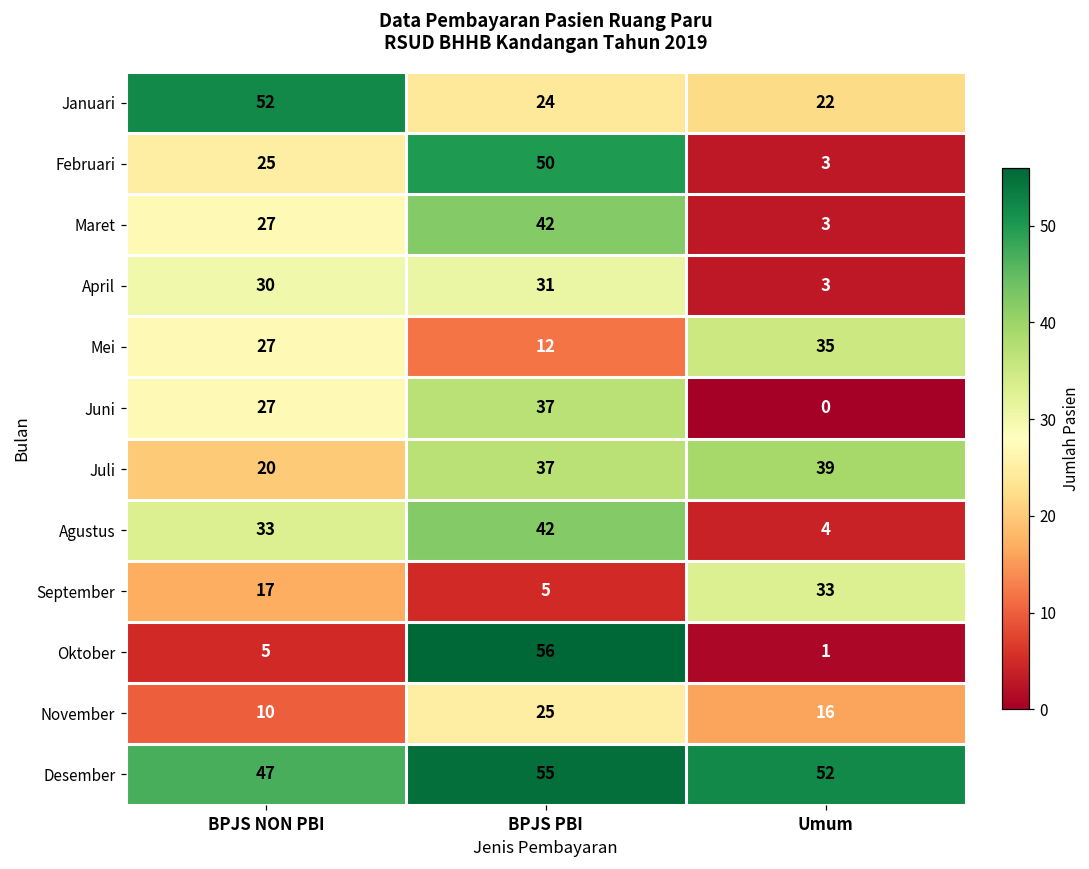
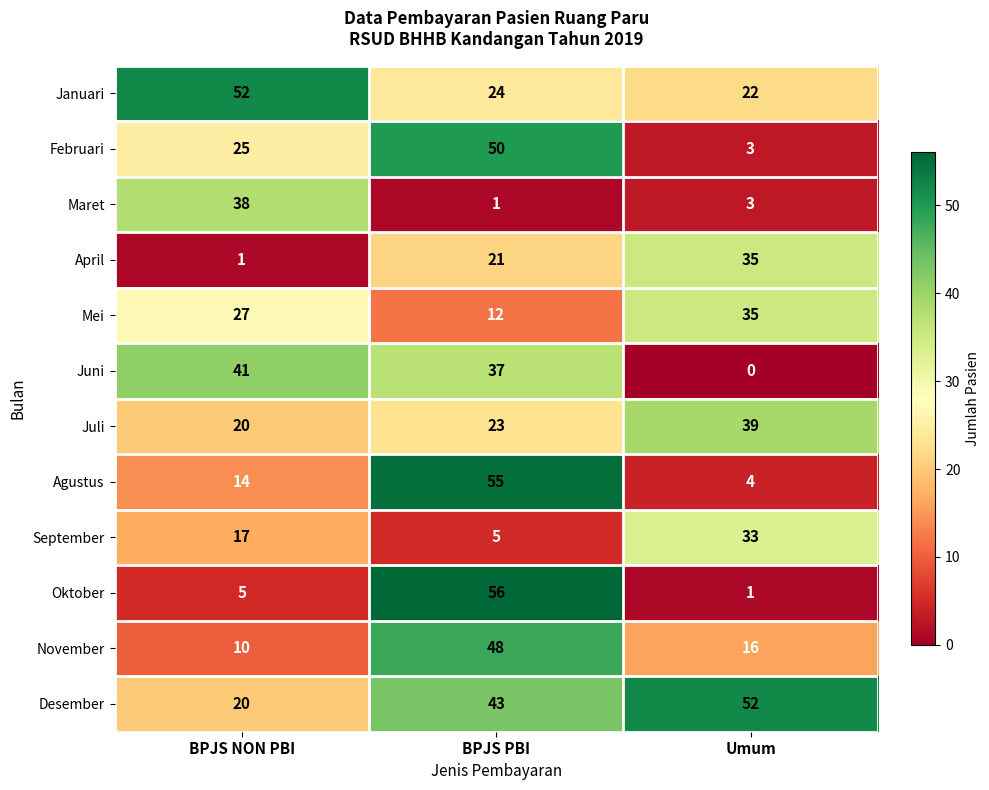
Maret, BPJS NON PBI: 27 -> 38
Maret, BPJS PBI: 42 -> 1
April, BPJS NON PBI: 30 -> 1
April, BPJS PBI: 31 -> 21
April, Umum: 3 -> 35
Juni, BPJS NON PBI: 27 -> 41
Juli, BPJS PBI: 37 -> 23
Agustus, BPJS NON PBI: 33 -> 14
Agustus, BPJS PBI: 42 -> 55
November, BPJS PBI: 25 -> 48
Desember, BPJS NON PBI: 47 -> 20
Desember, BPJS PBI: 55 -> 43
